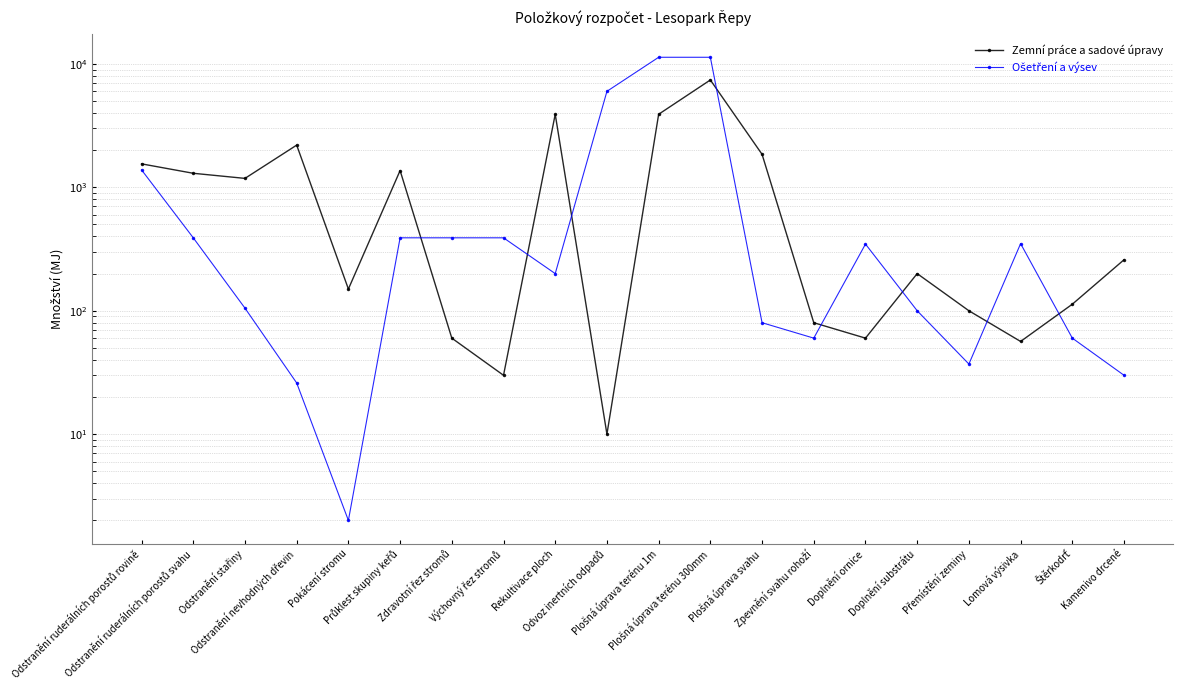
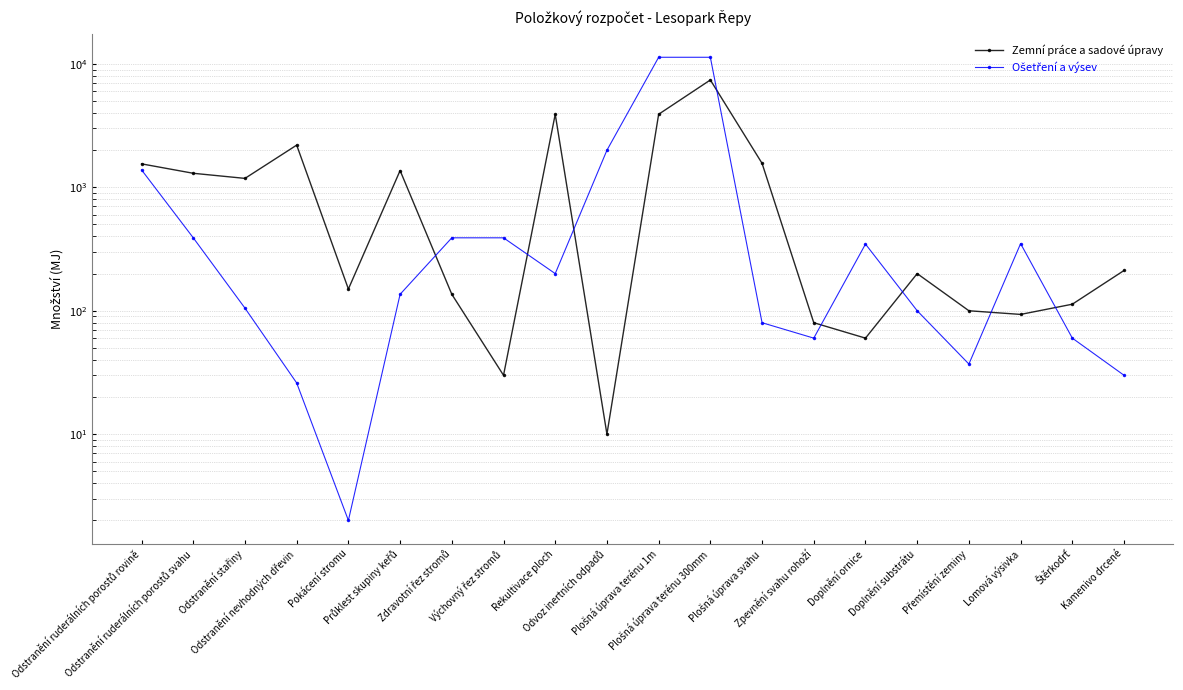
Ošetření a výsev, Průklest skupiny keřů: 390 -> 140
Zemní práce a sadové úpravy, Zdravotní řez stromů: 60 -> 140
Ošetření a výsev, Odvoz inertních odpadů: 6000 -> 2000
Zemní práce a sadové úpravy, Plošná úprava svahu: 1900 -> 1600
Zemní práce a sadové úpravy, Lomová výsivka: 60 -> 90
Zemní práce a sadové úpravy, Kamenivo drcené: 260 -> 210
